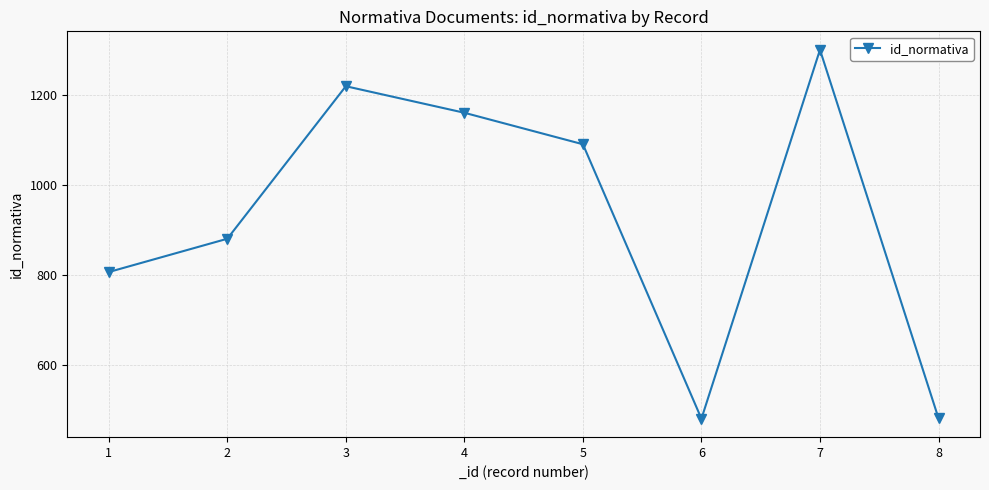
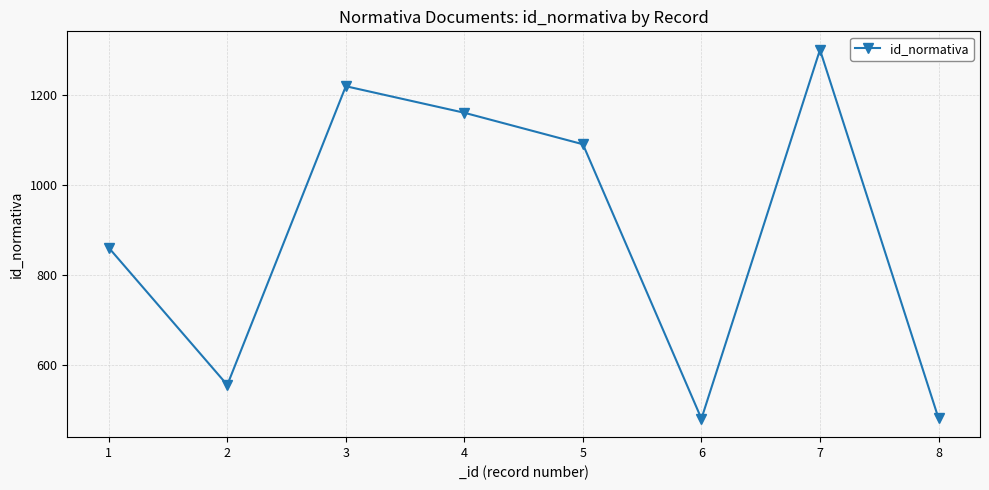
1: 810 -> 860
2: 880 -> 560
